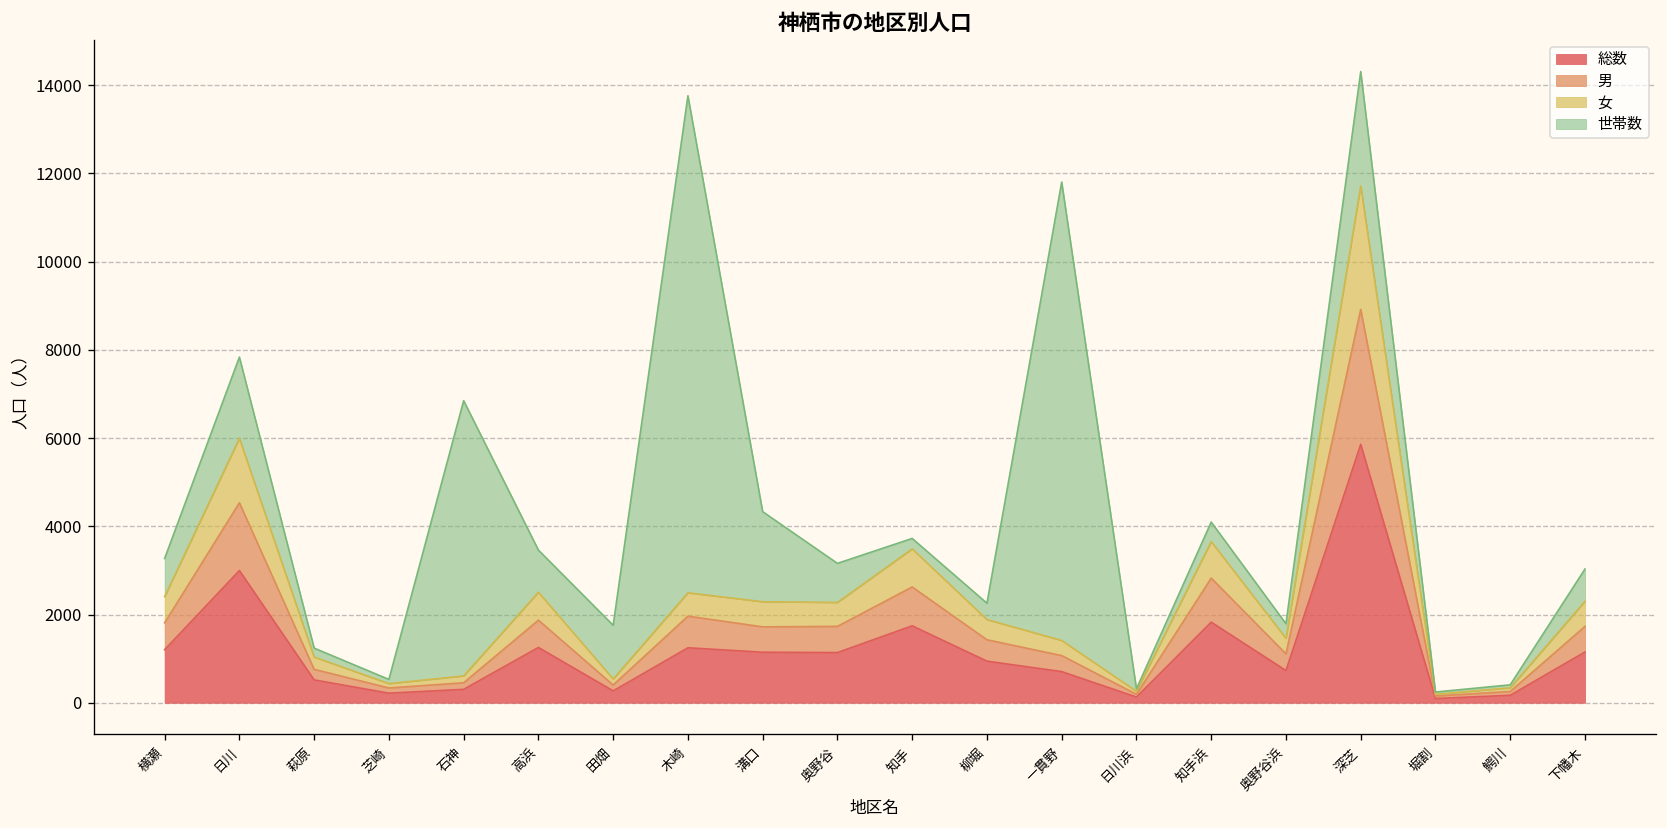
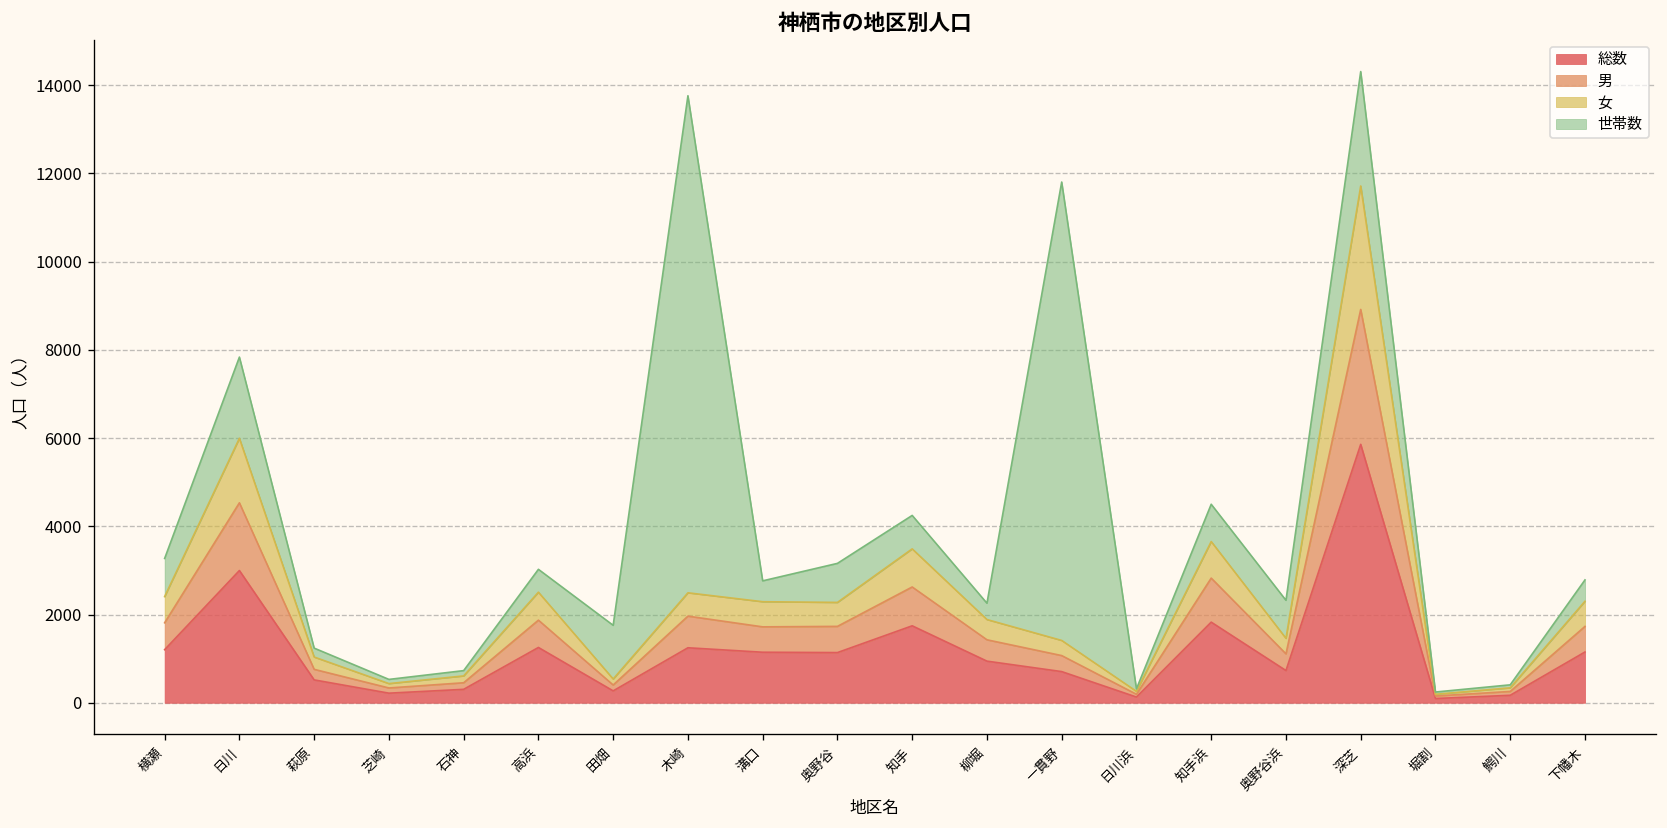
世帯数, 石神: 6200 -> 100
世帯数, 高浜: 1000 -> 500
世帯数, 溝口: 2000 -> 500
世帯数, 知手: 200 -> 800
世帯数, 知手浜: 400 -> 800
世帯数, 奥野谷浜: 300 -> 900
世帯数, 下幡木: 700 -> 500
